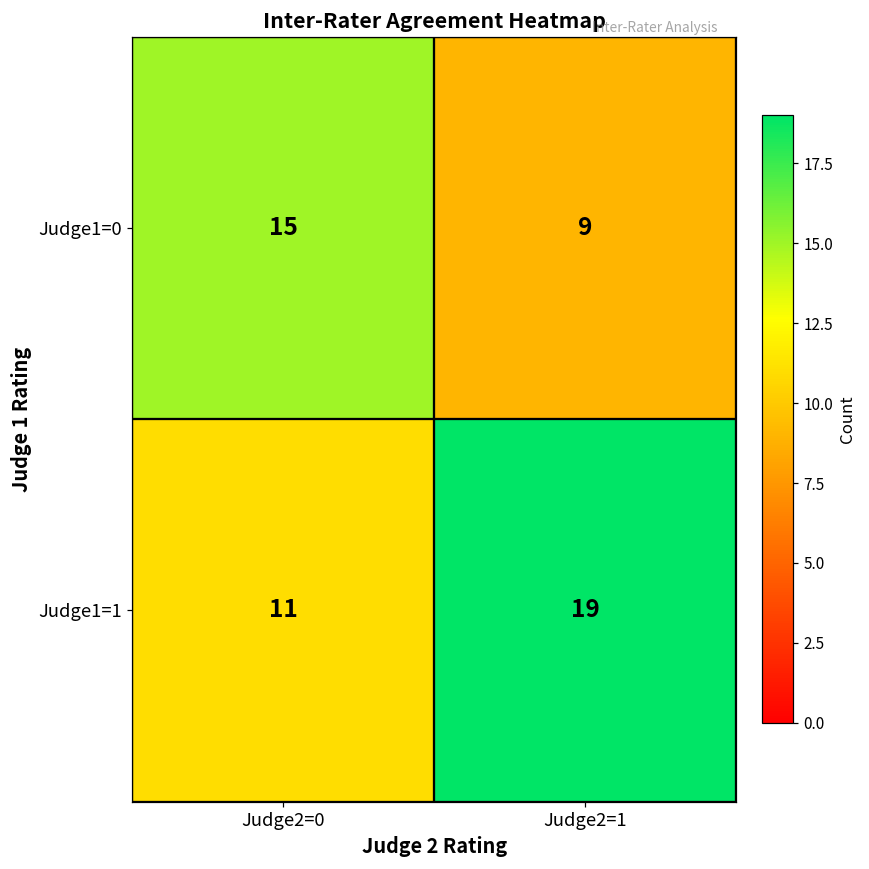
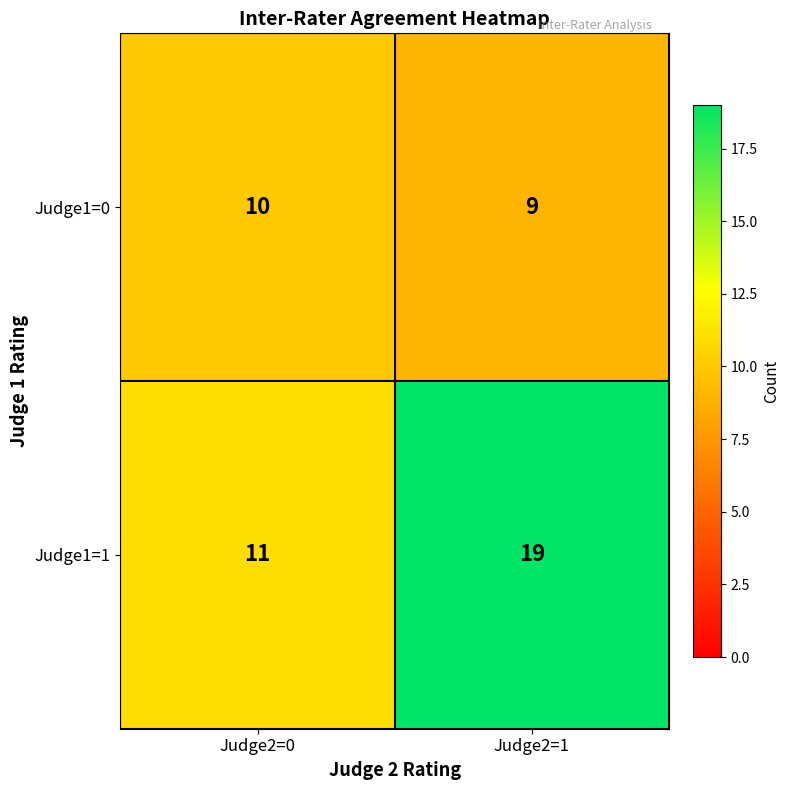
Judge1=0, Judge2=0: 15 -> 10
